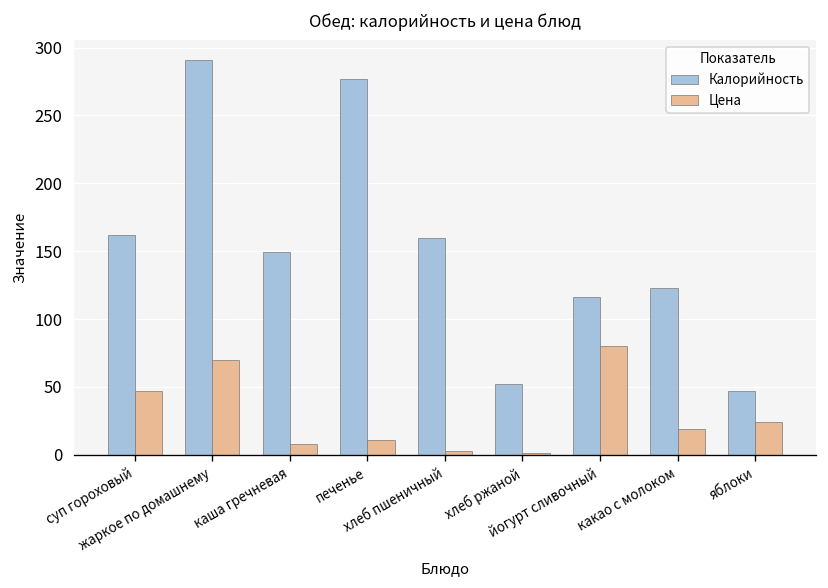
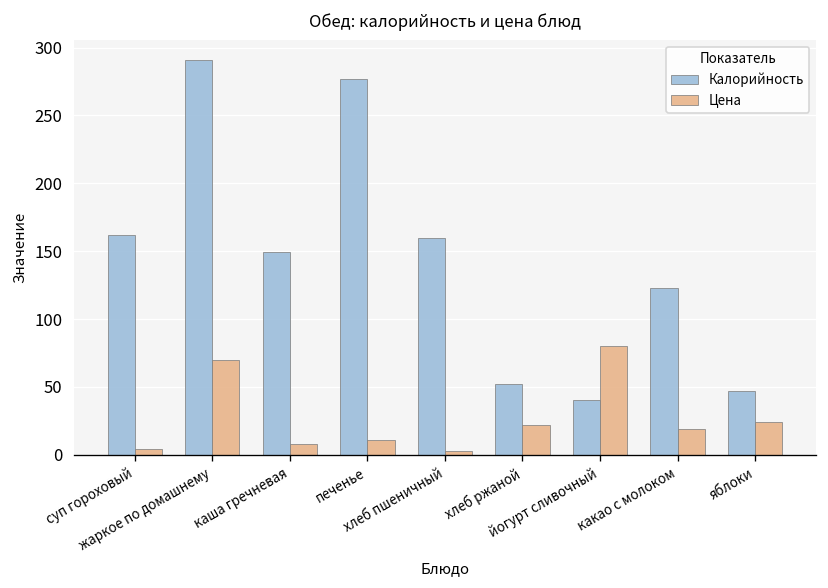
Цена, суп гороховый: 47 -> 4
Цена, хлеб ржаной: 1 -> 22
Калорийность, йогурт сливочный: 117 -> 40
